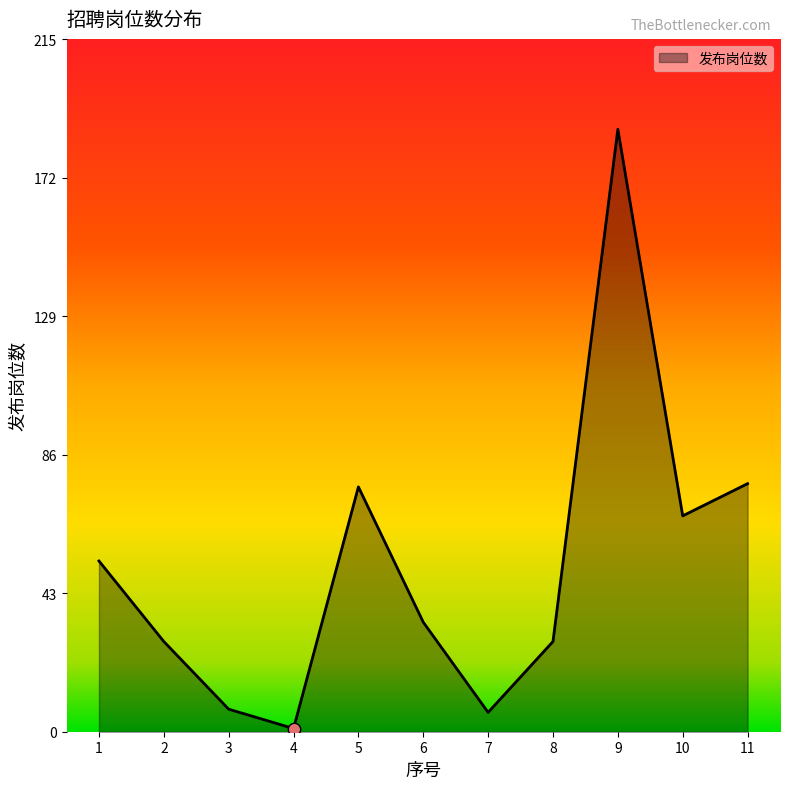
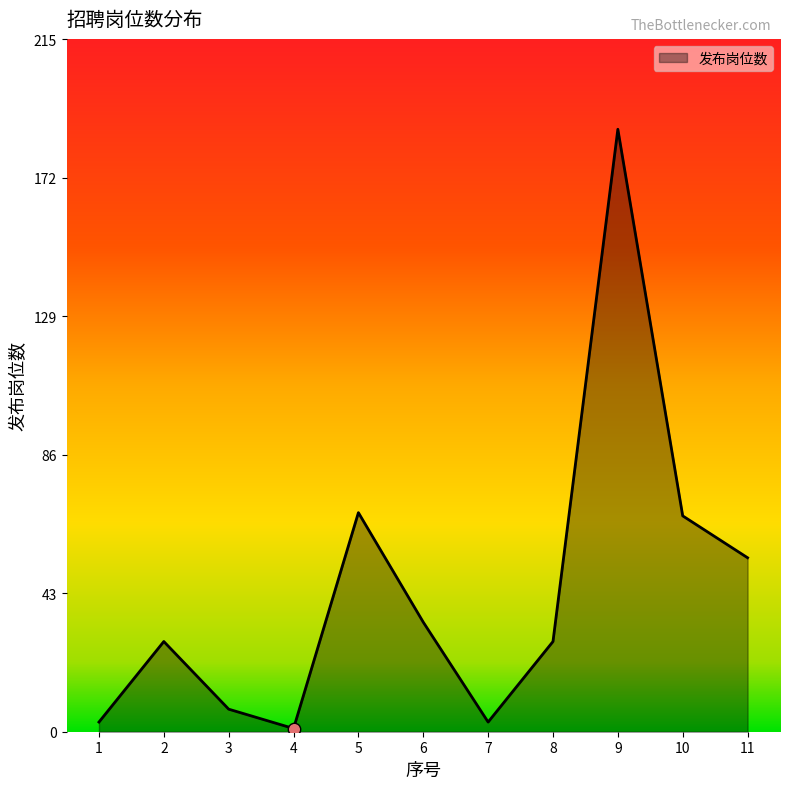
发布岗位数, 1: 53 -> 3
发布岗位数, 5: 76 -> 68
发布岗位数, 7: 6 -> 3
发布岗位数, 11: 77 -> 54
